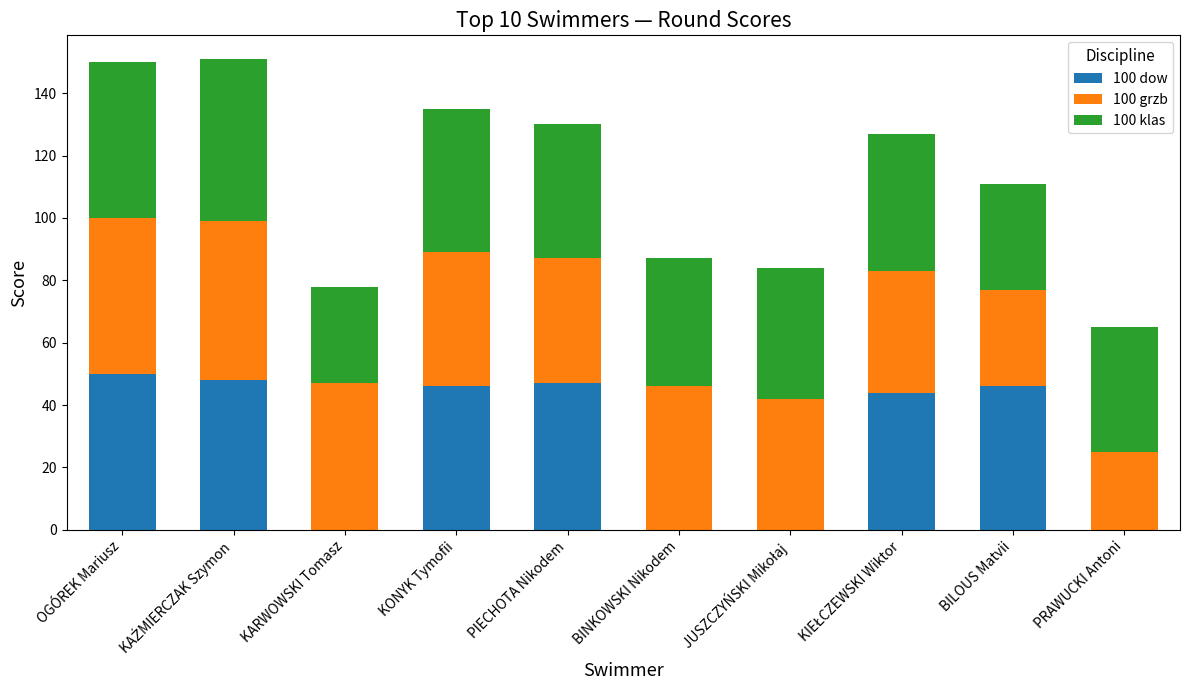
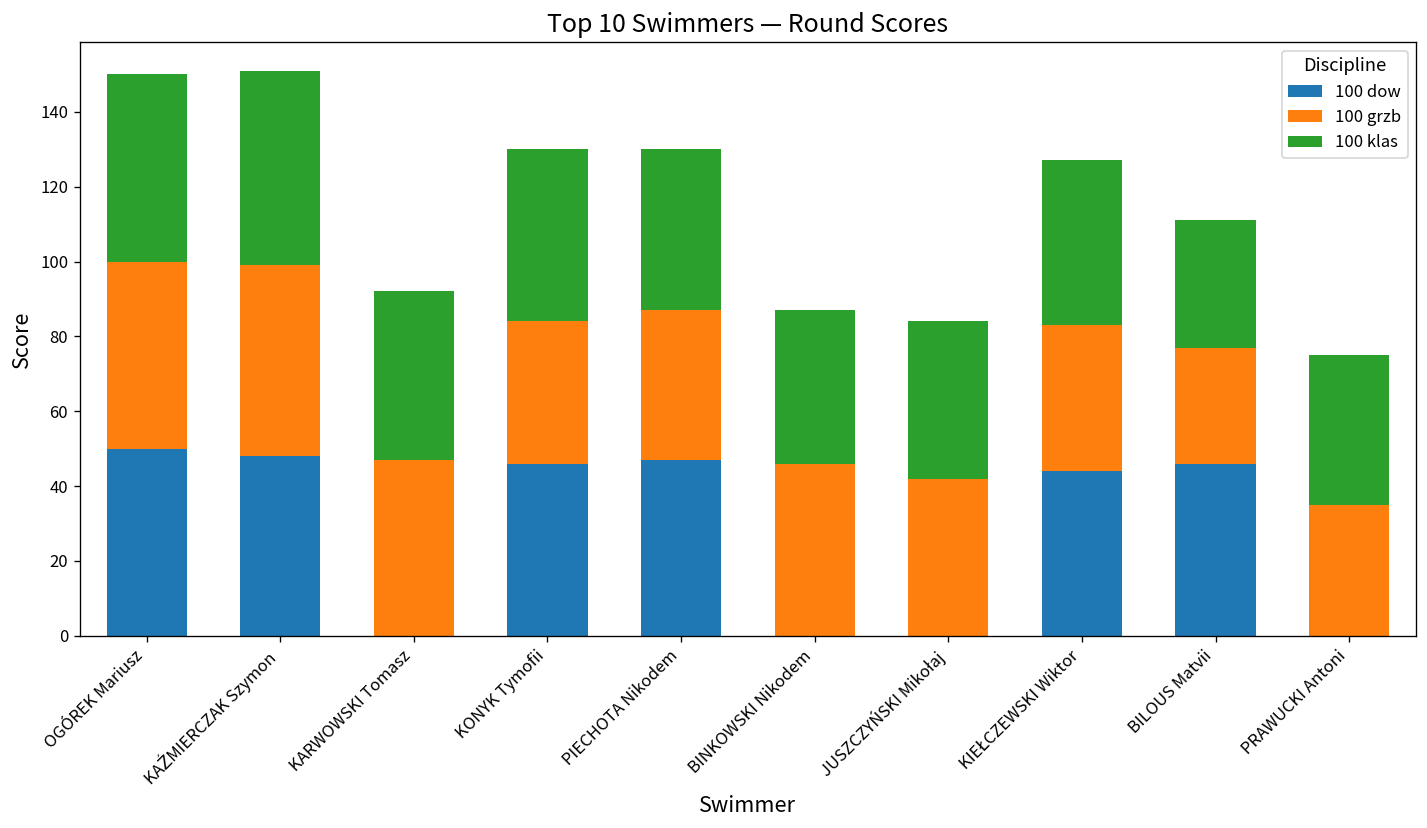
100 klas, KARWOWSKI Tomasz: 31 -> 45
100 grzb, KONYK Tymofii: 43 -> 38
100 grzb, PRAWUCKI Antoni: 25 -> 35
